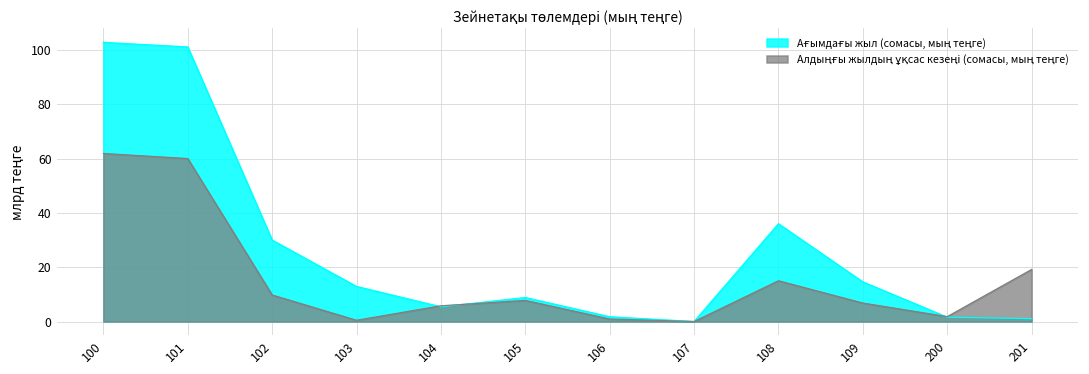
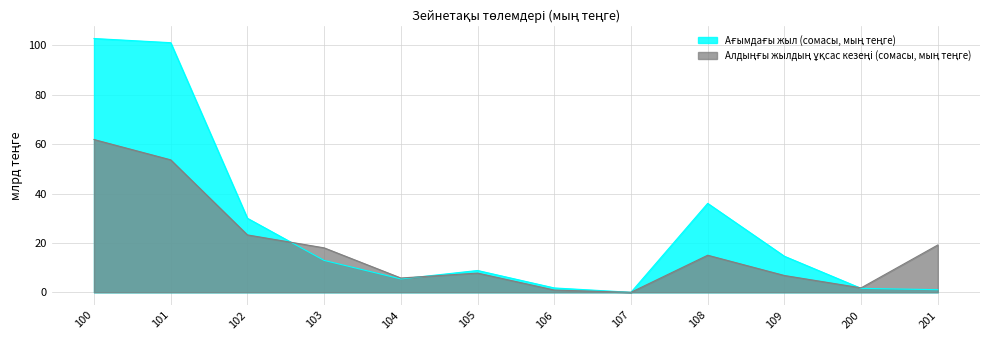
Алдыңғы жылдың ұқсас кезеңі (сомасы, мың теңге), 101: 60 -> 54
Алдыңғы жылдың ұқсас кезеңі (сомасы, мың теңге), 102: 10 -> 23
Алдыңғы жылдың ұқсас кезеңі (сомасы, мың теңге), 103: 0 -> 18
